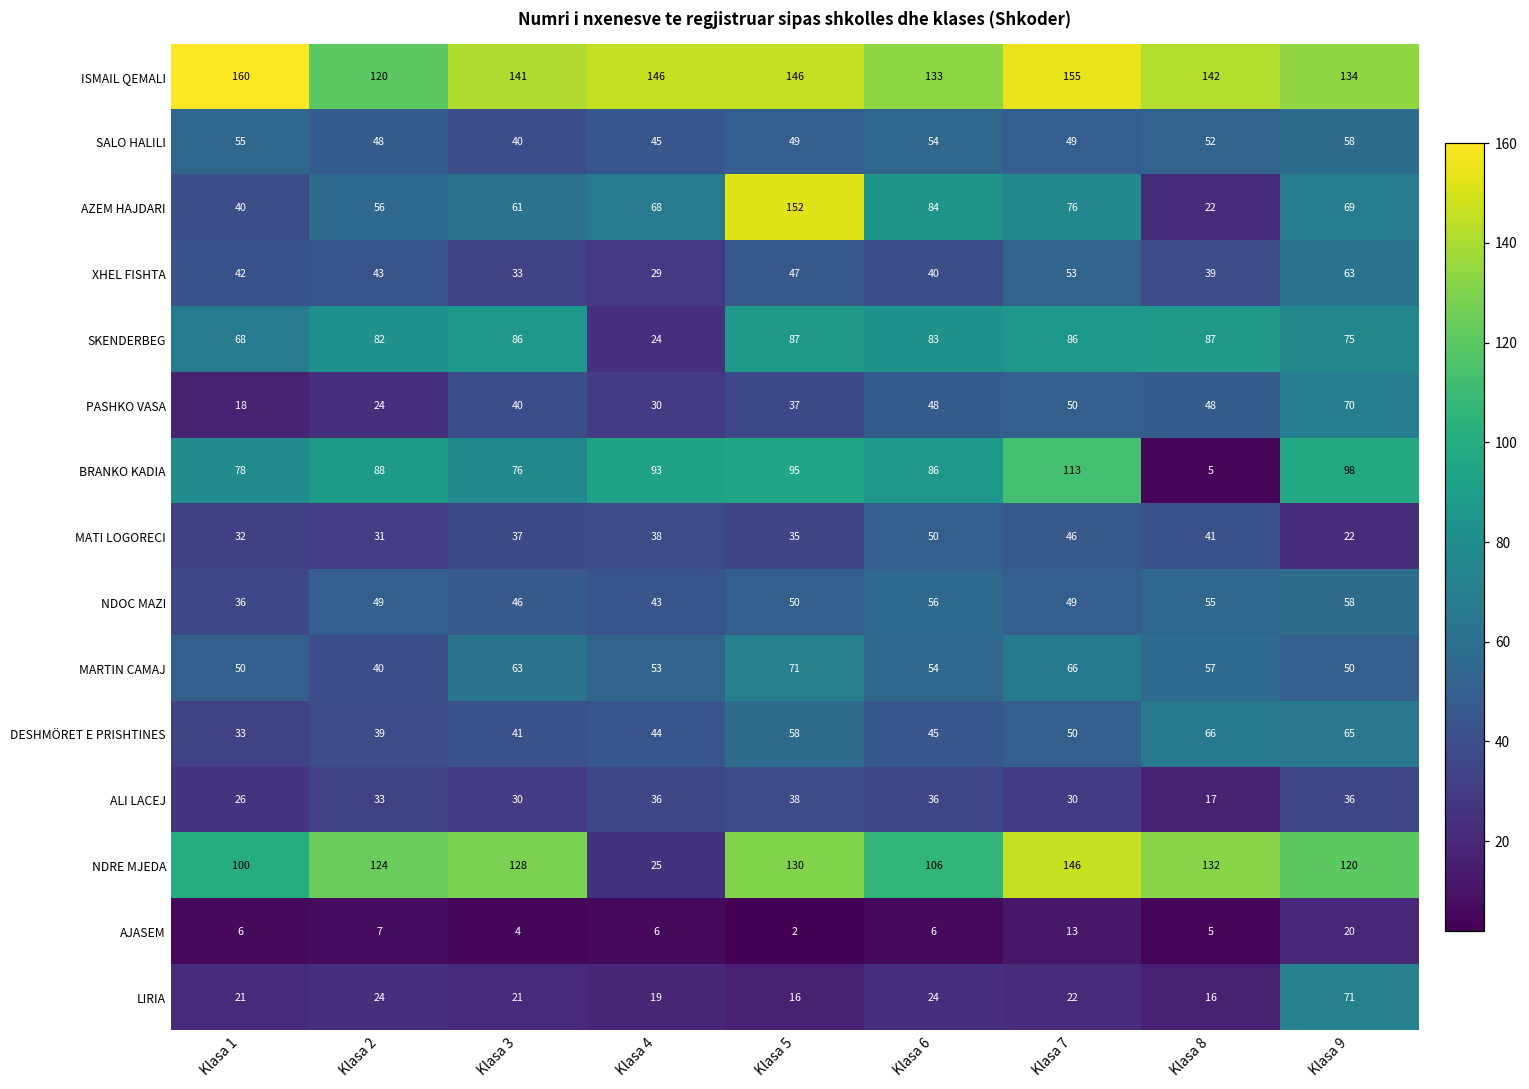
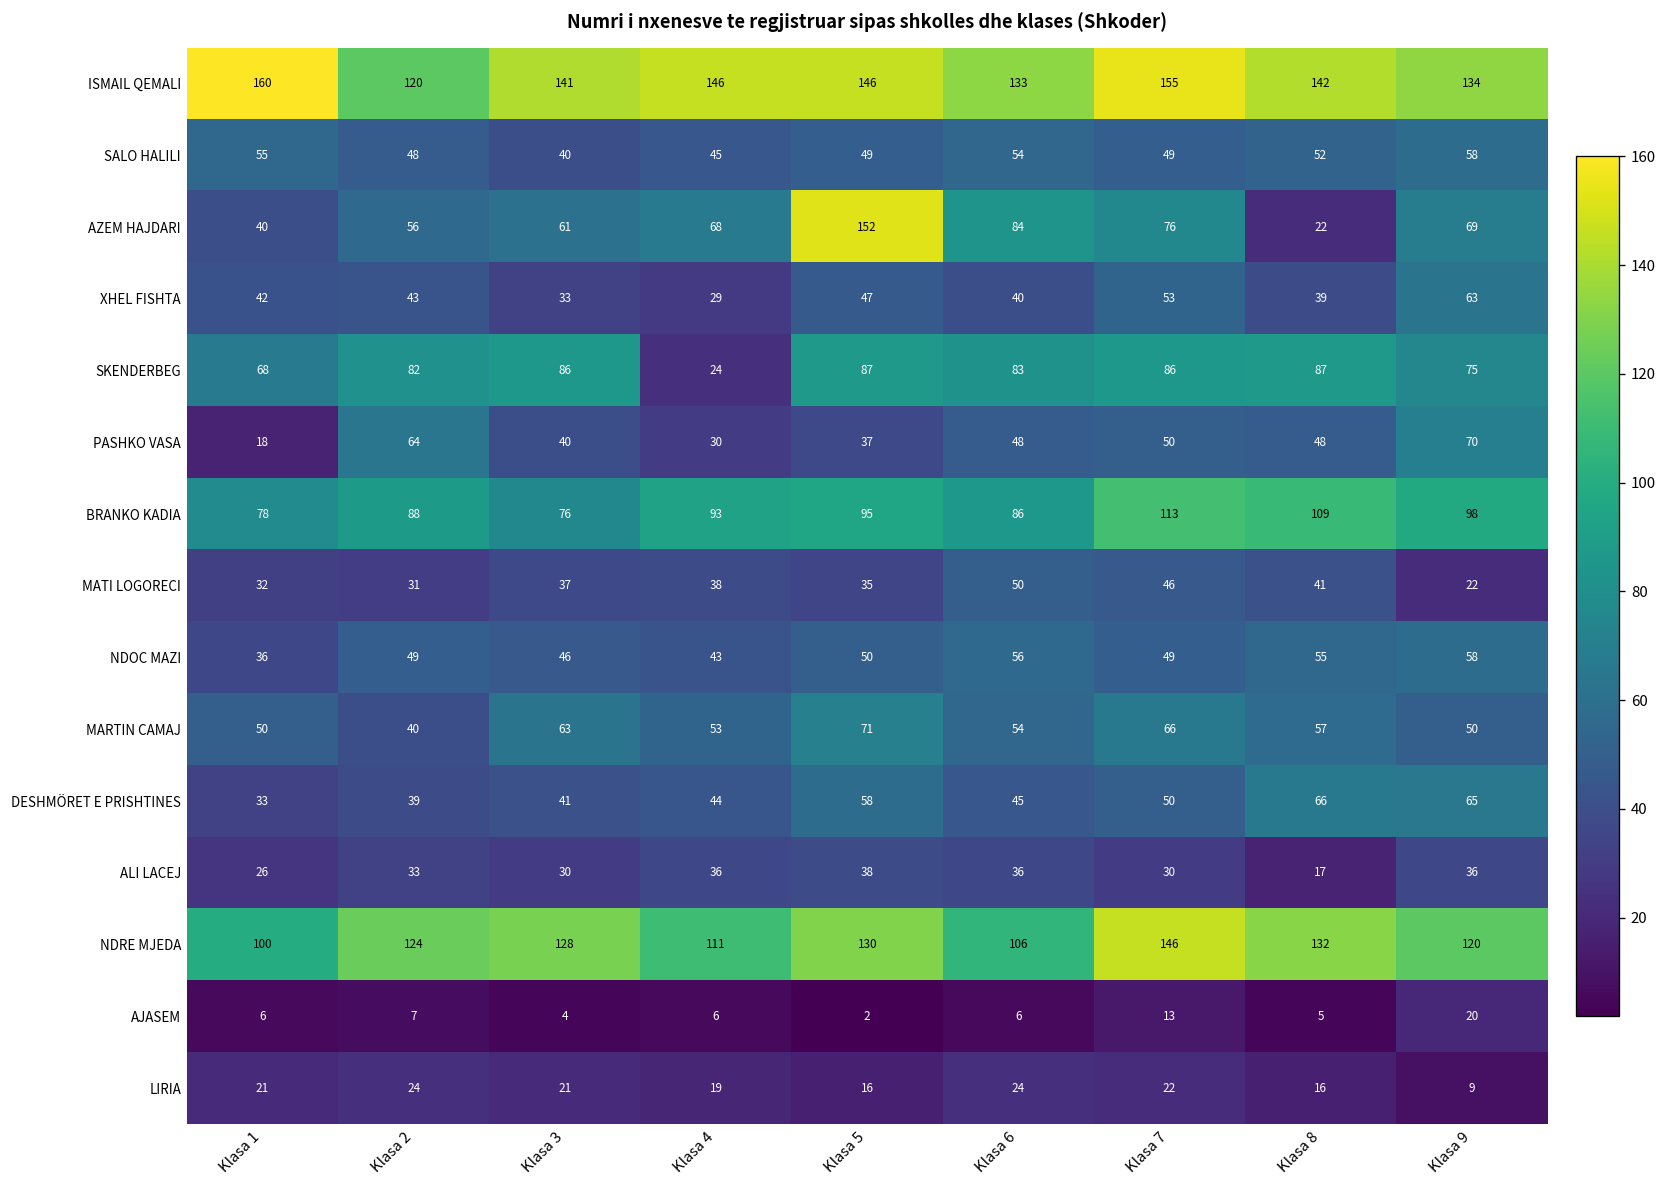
PASHKO VASA, Klasa 2: 24 -> 64
BRANKO KADIA, Klasa 8: 5 -> 109
NDRE MJEDA, Klasa 4: 25 -> 111
LIRIA, Klasa 9: 71 -> 9
